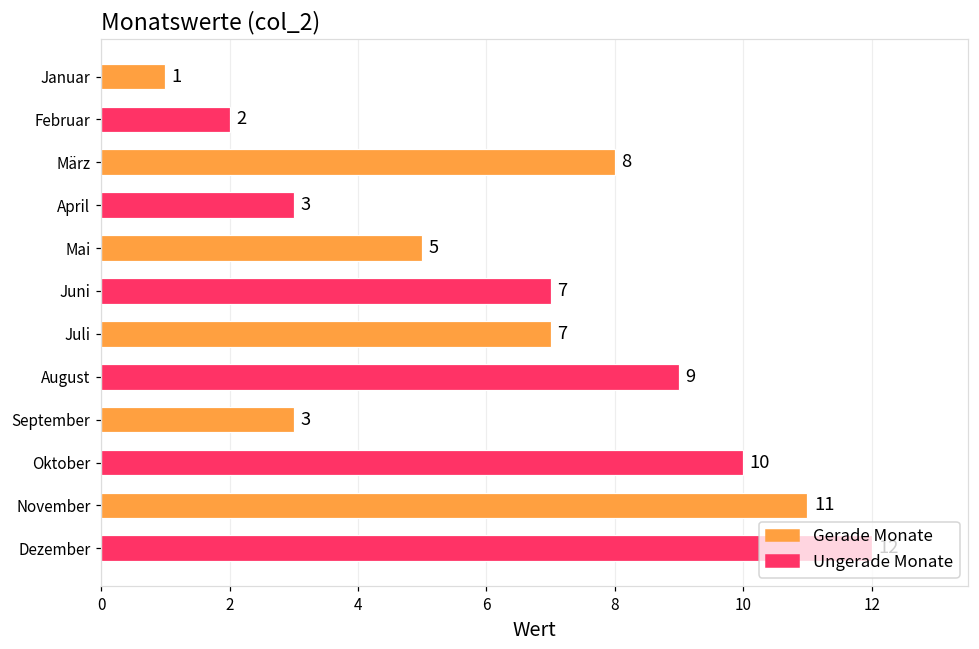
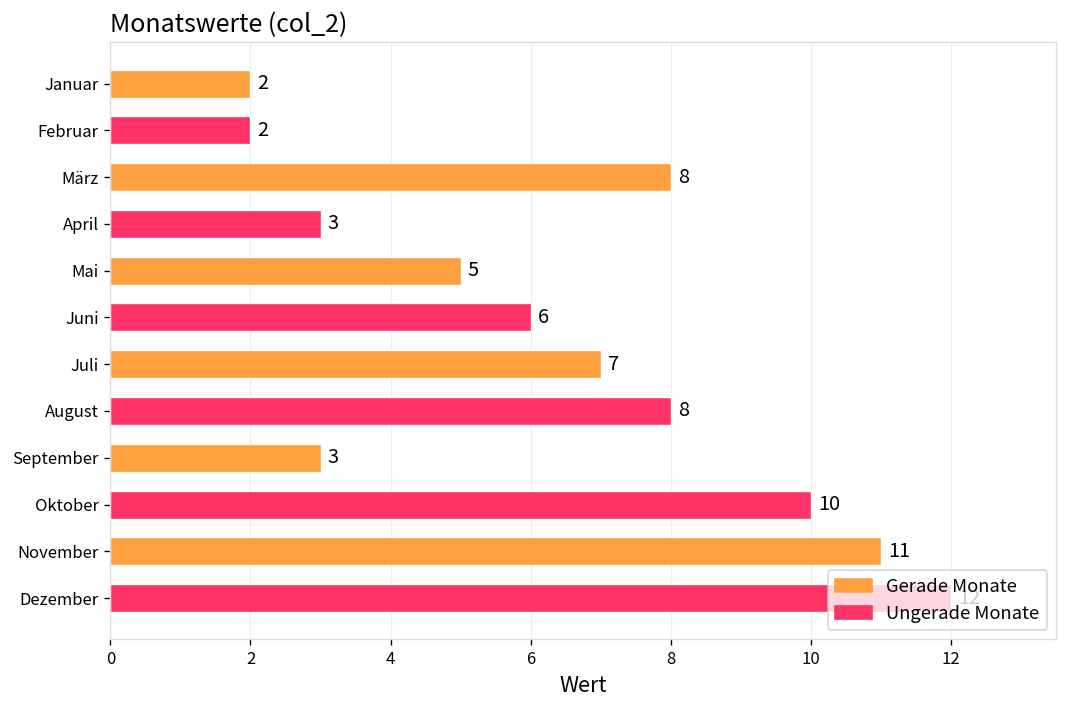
Januar: 1 -> 2
Juni: 7 -> 6
August: 9 -> 8
